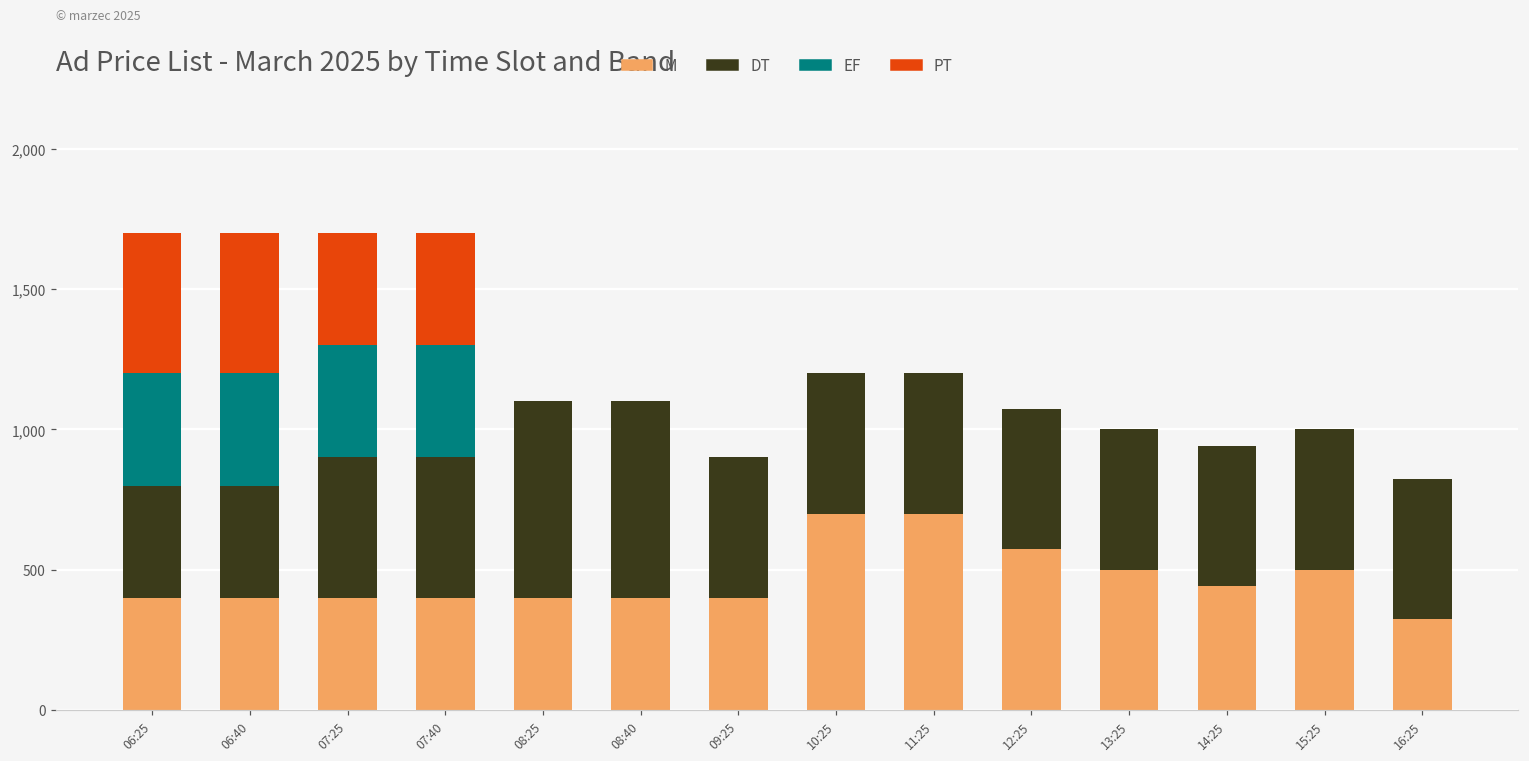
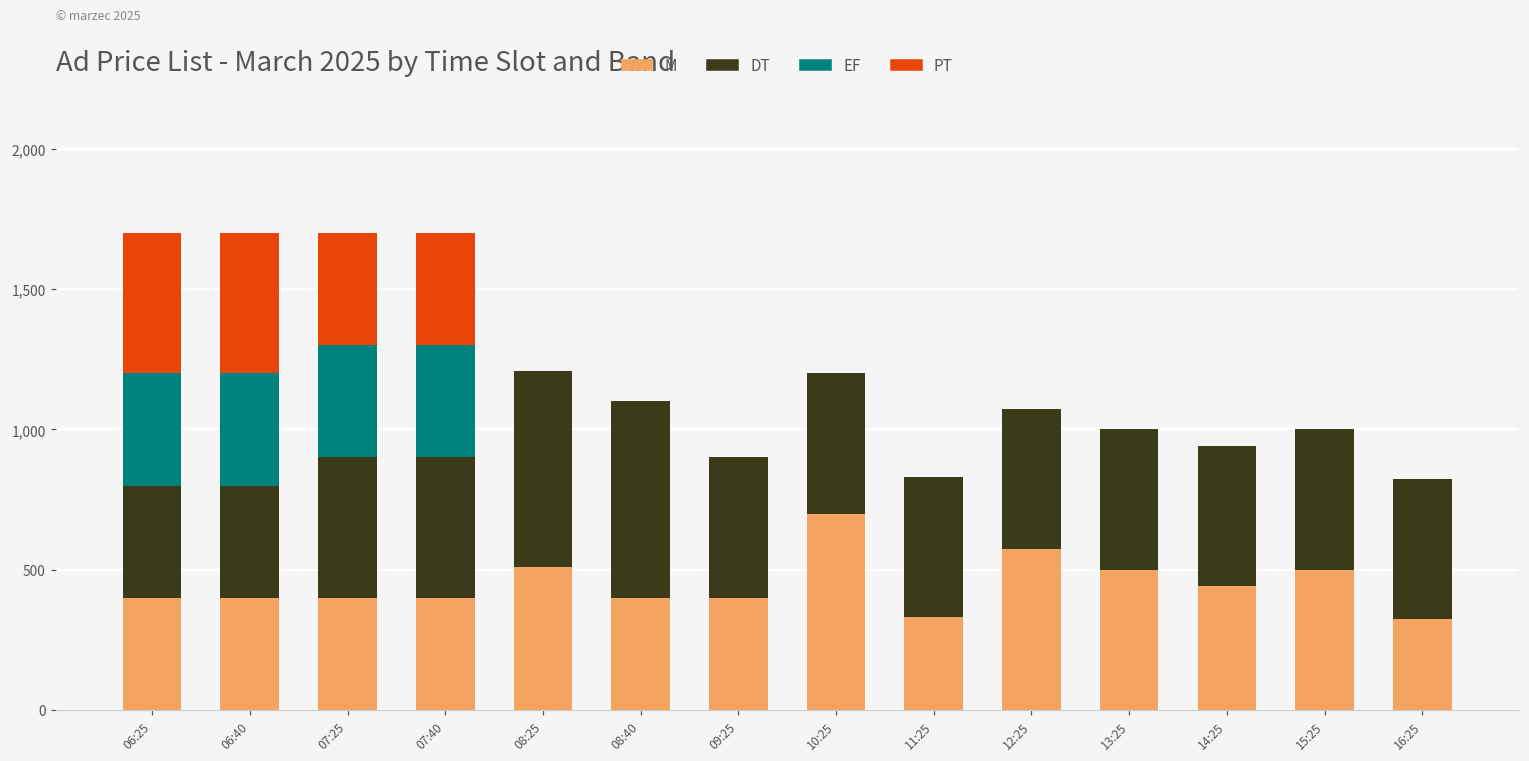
M, 08:25: 400 -> 510
M, 11:25: 700 -> 330
